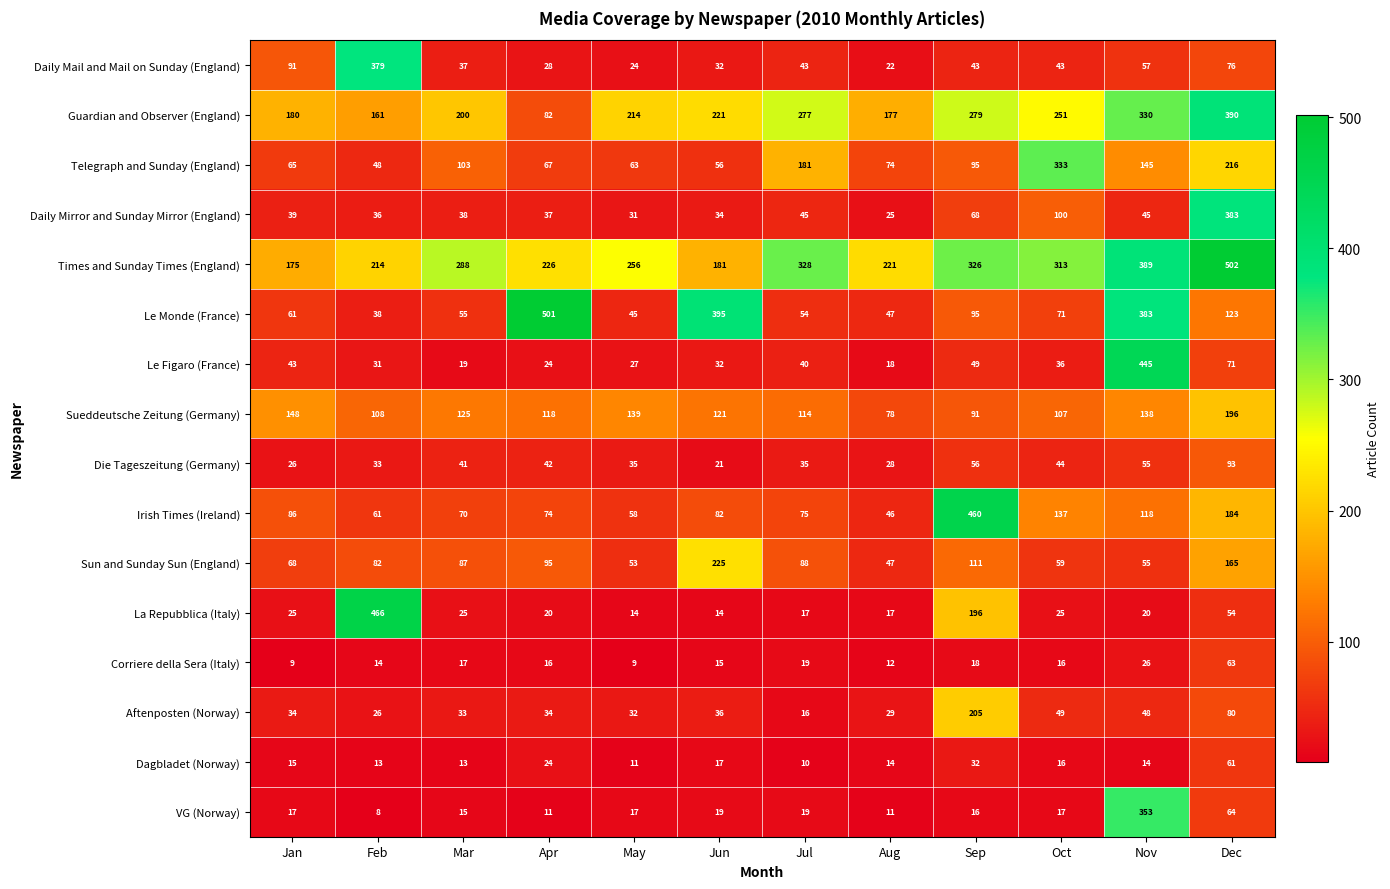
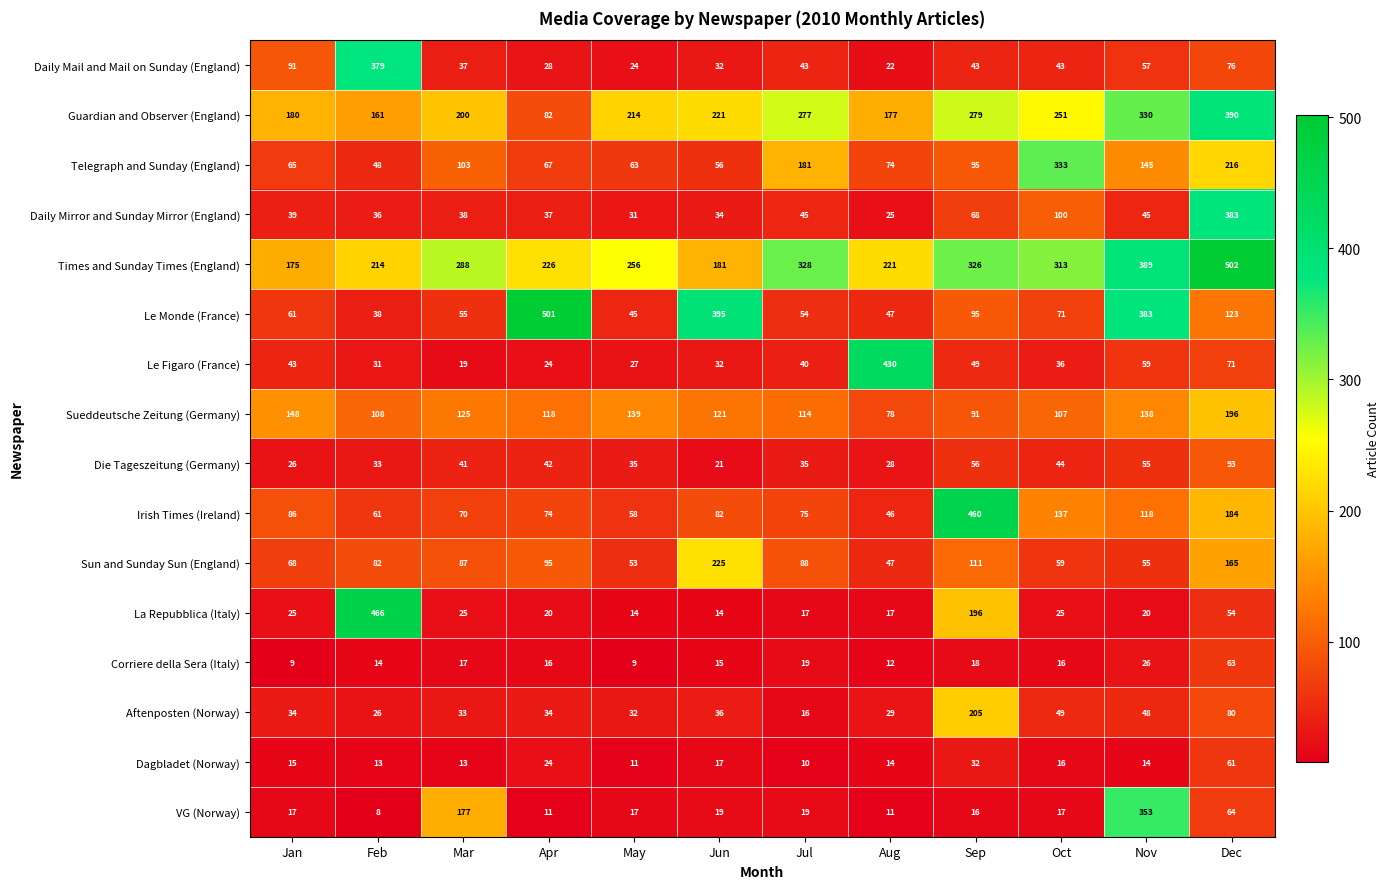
Le Figaro (France), Aug: 18 -> 430
Le Figaro (France), Nov: 445 -> 59
VG (Norway), Mar: 15 -> 177
